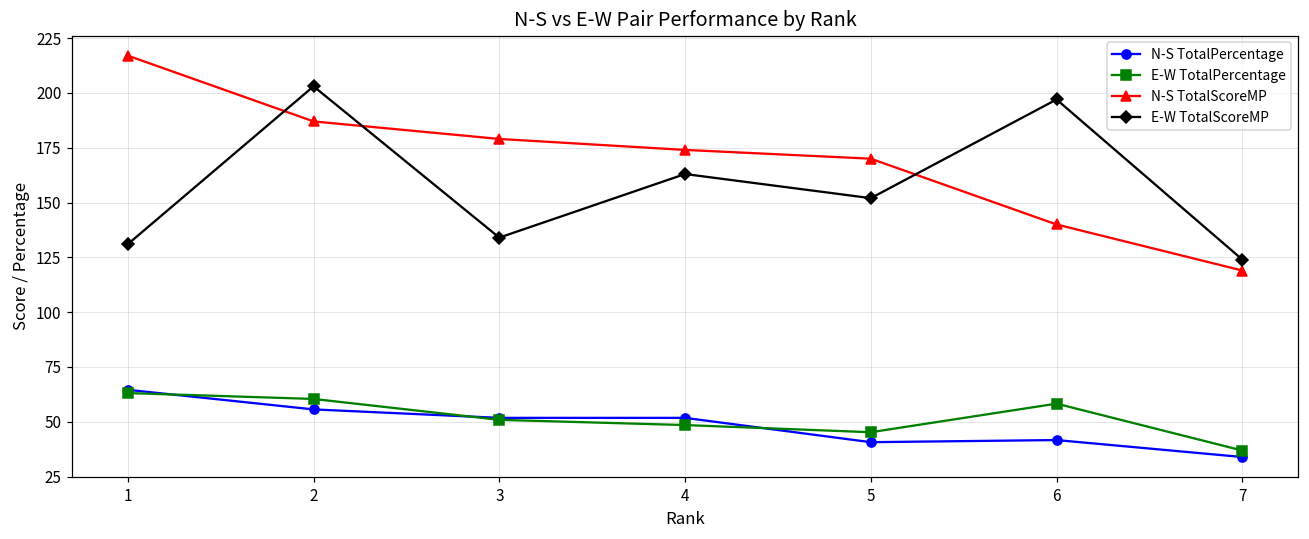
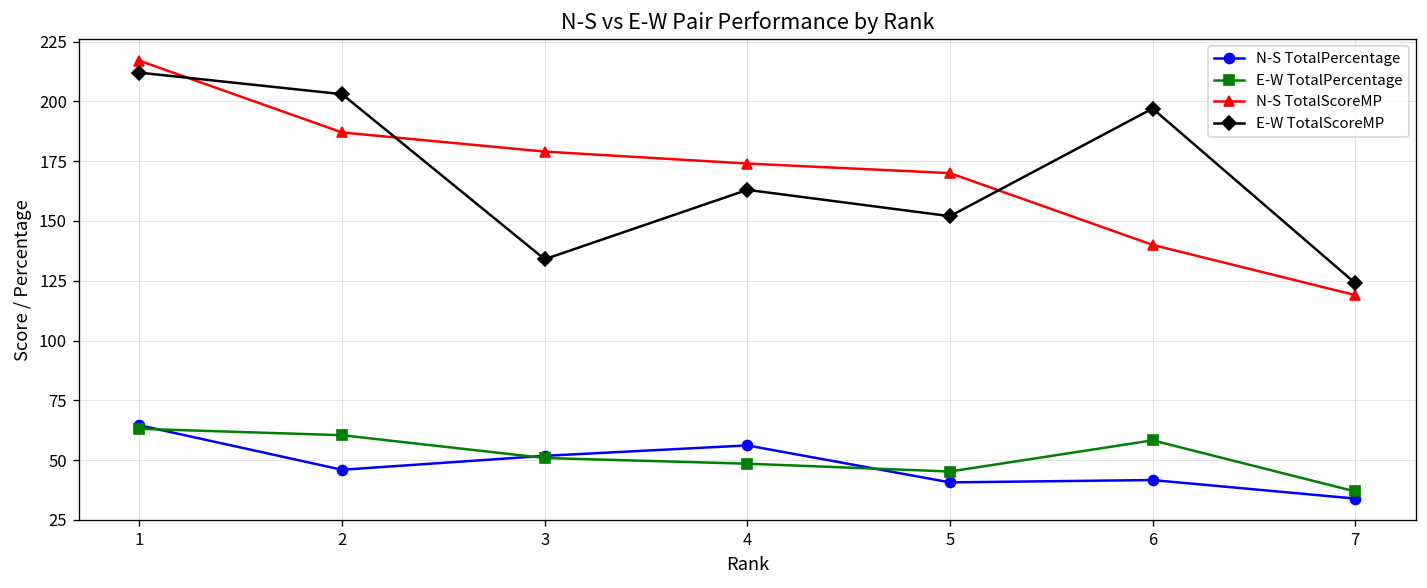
E-W TotalScoreMP, 1: 131 -> 212
N-S TotalPercentage, 2: 56 -> 46
N-S TotalPercentage, 4: 52 -> 56
